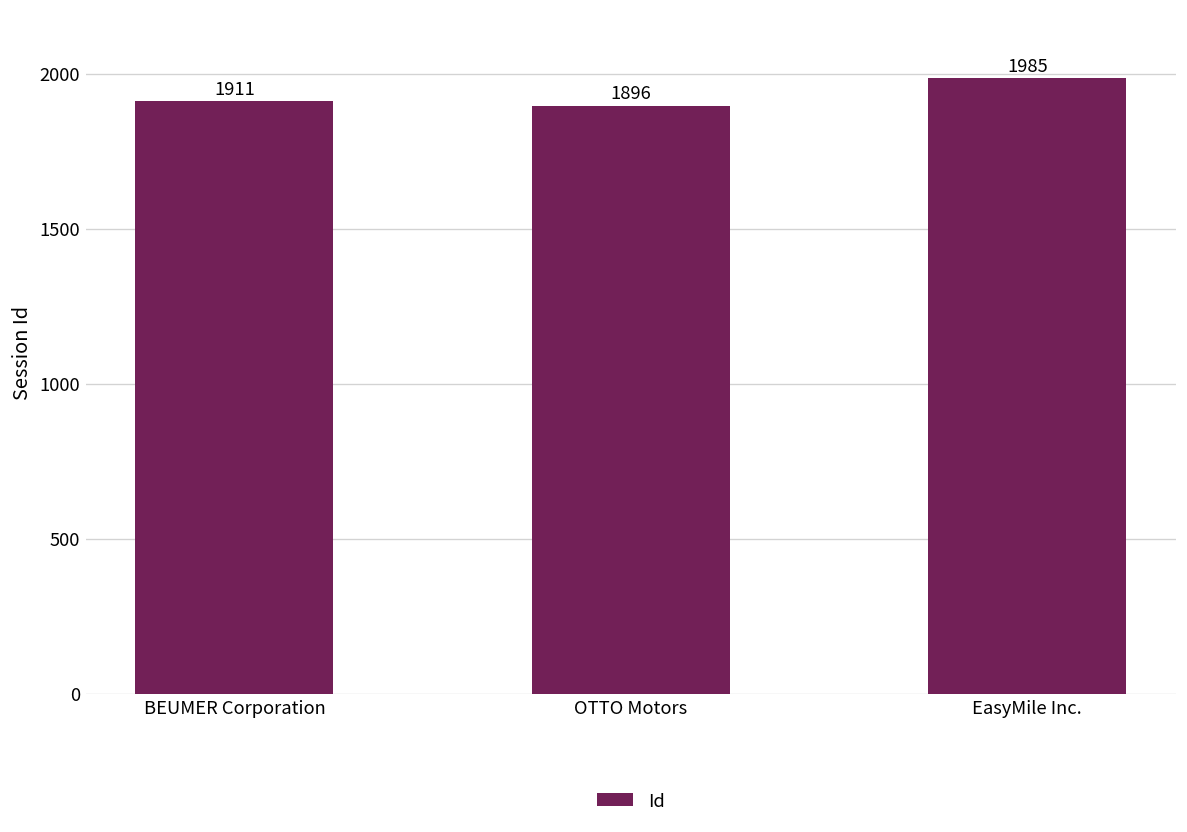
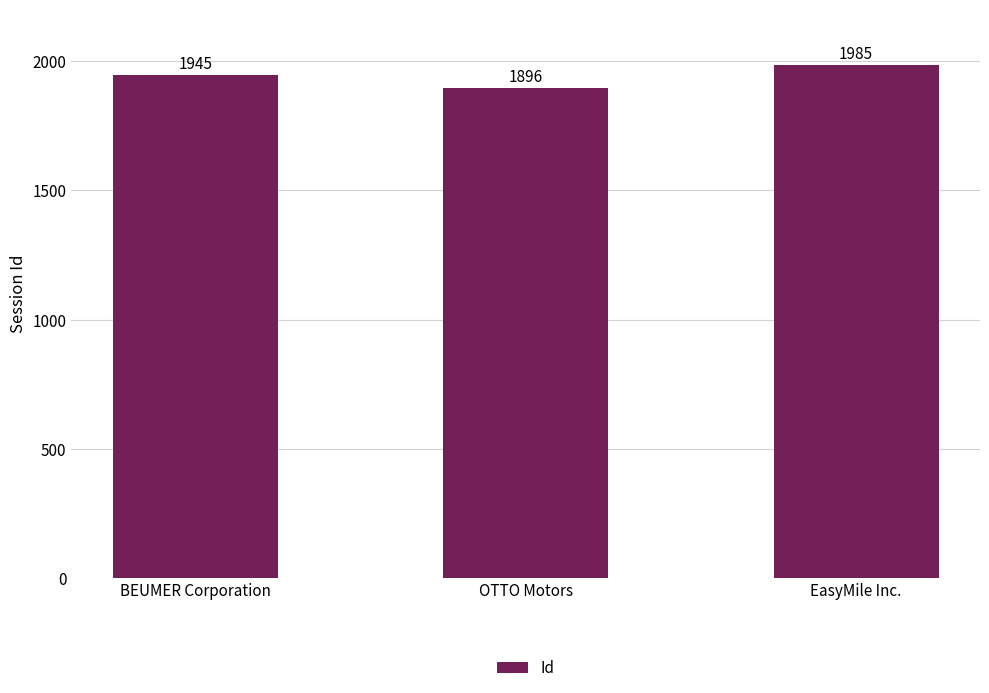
BEUMER Corporation: 1911 -> 1945
